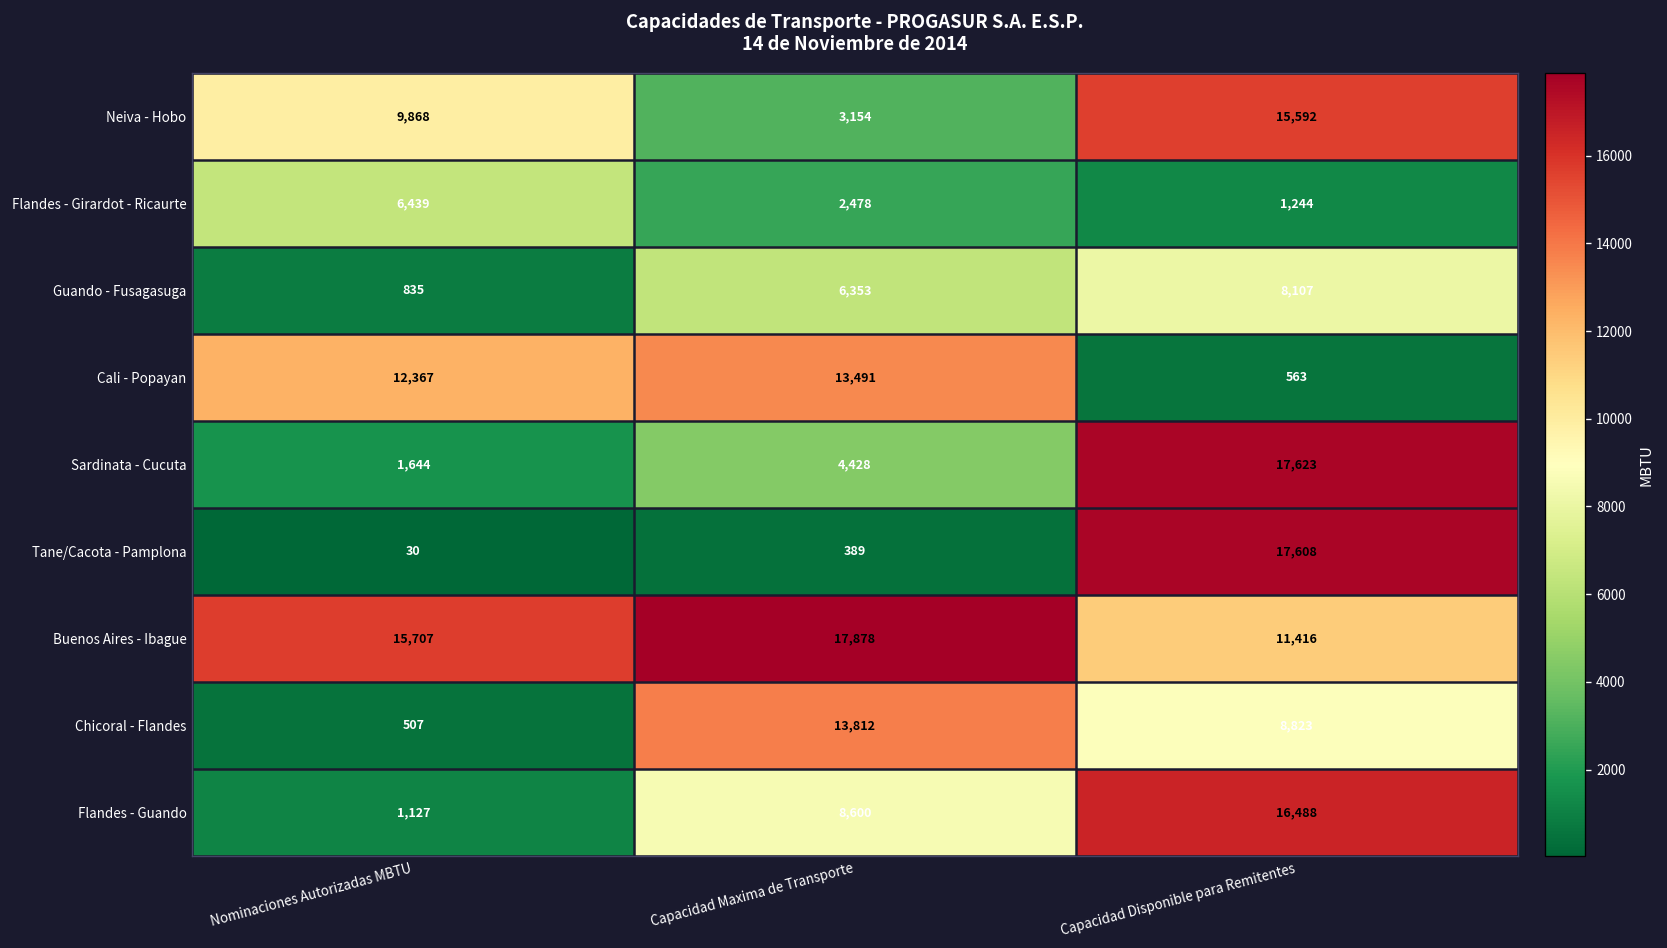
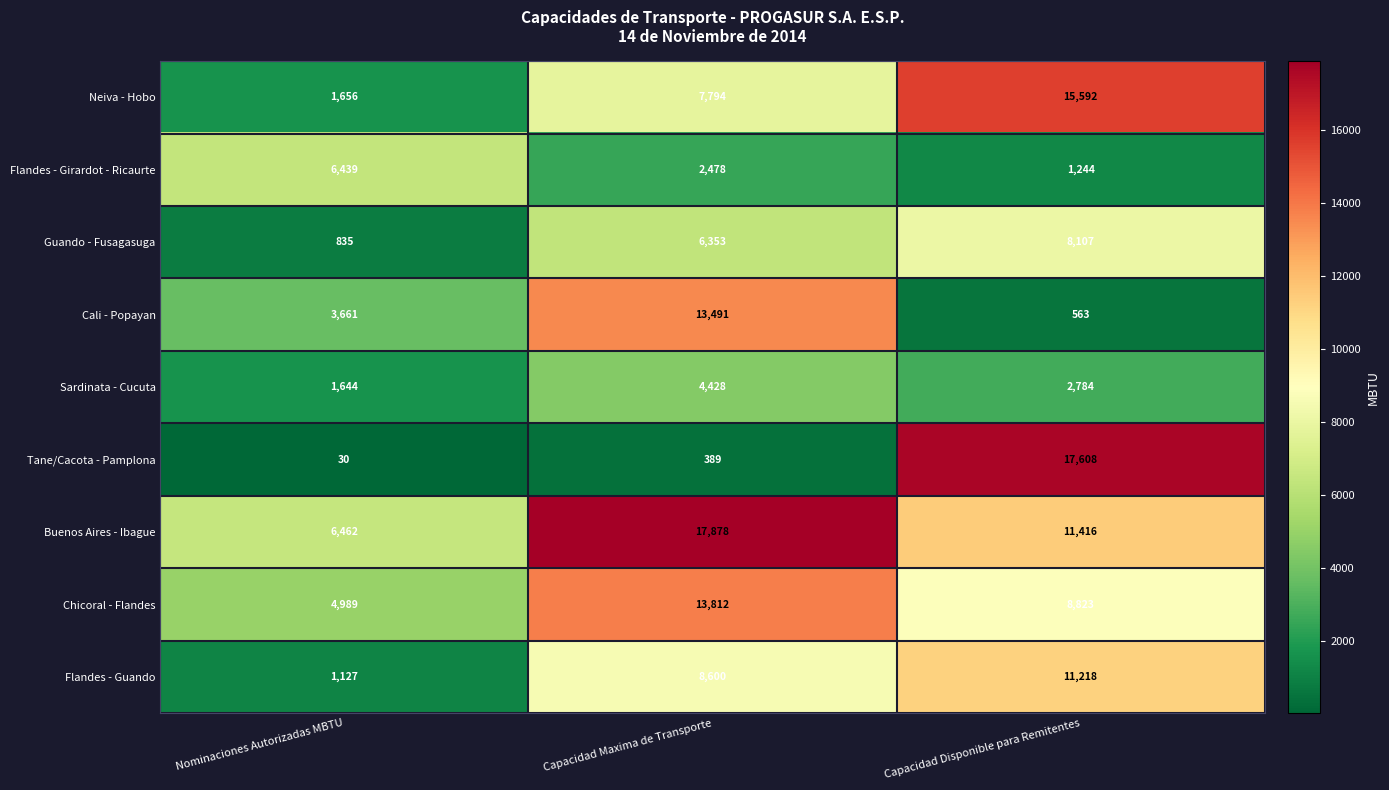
Neiva - Hobo, Nominaciones Autorizadas MBTU: 9,868 -> 1,656
Neiva - Hobo, Capacidad Maxima de Transporte: 3,154 -> 7,794
Cali - Popayan, Nominaciones Autorizadas MBTU: 12,367 -> 3,661
Sardinata - Cucuta, Capacidad Disponible para Remitentes: 17,623 -> 2,784
Buenos Aires - Ibague, Nominaciones Autorizadas MBTU: 15,707 -> 6,462
Chicoral - Flandes, Nominaciones Autorizadas MBTU: 507 -> 4,989
Flandes - Guando, Capacidad Disponible para Remitentes: 16,488 -> 11,218
